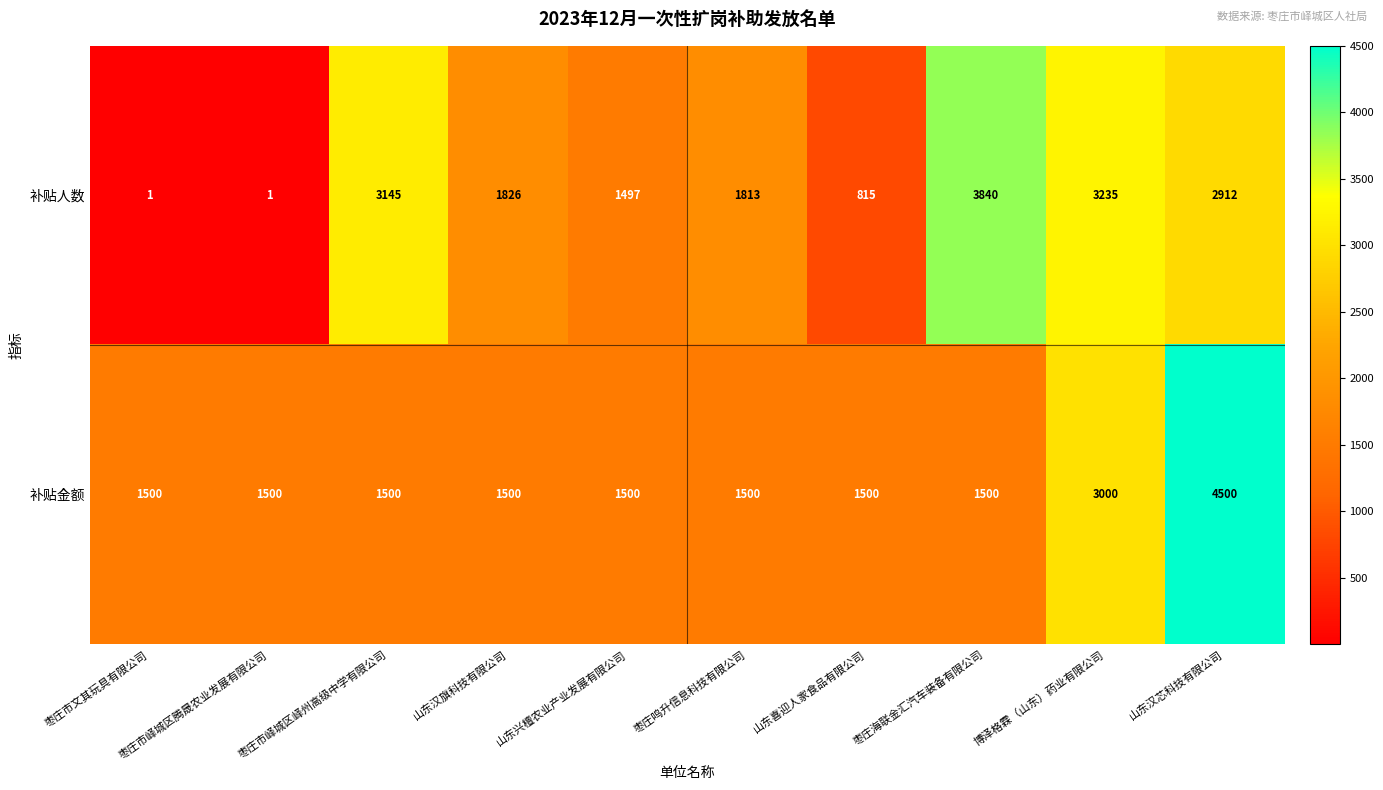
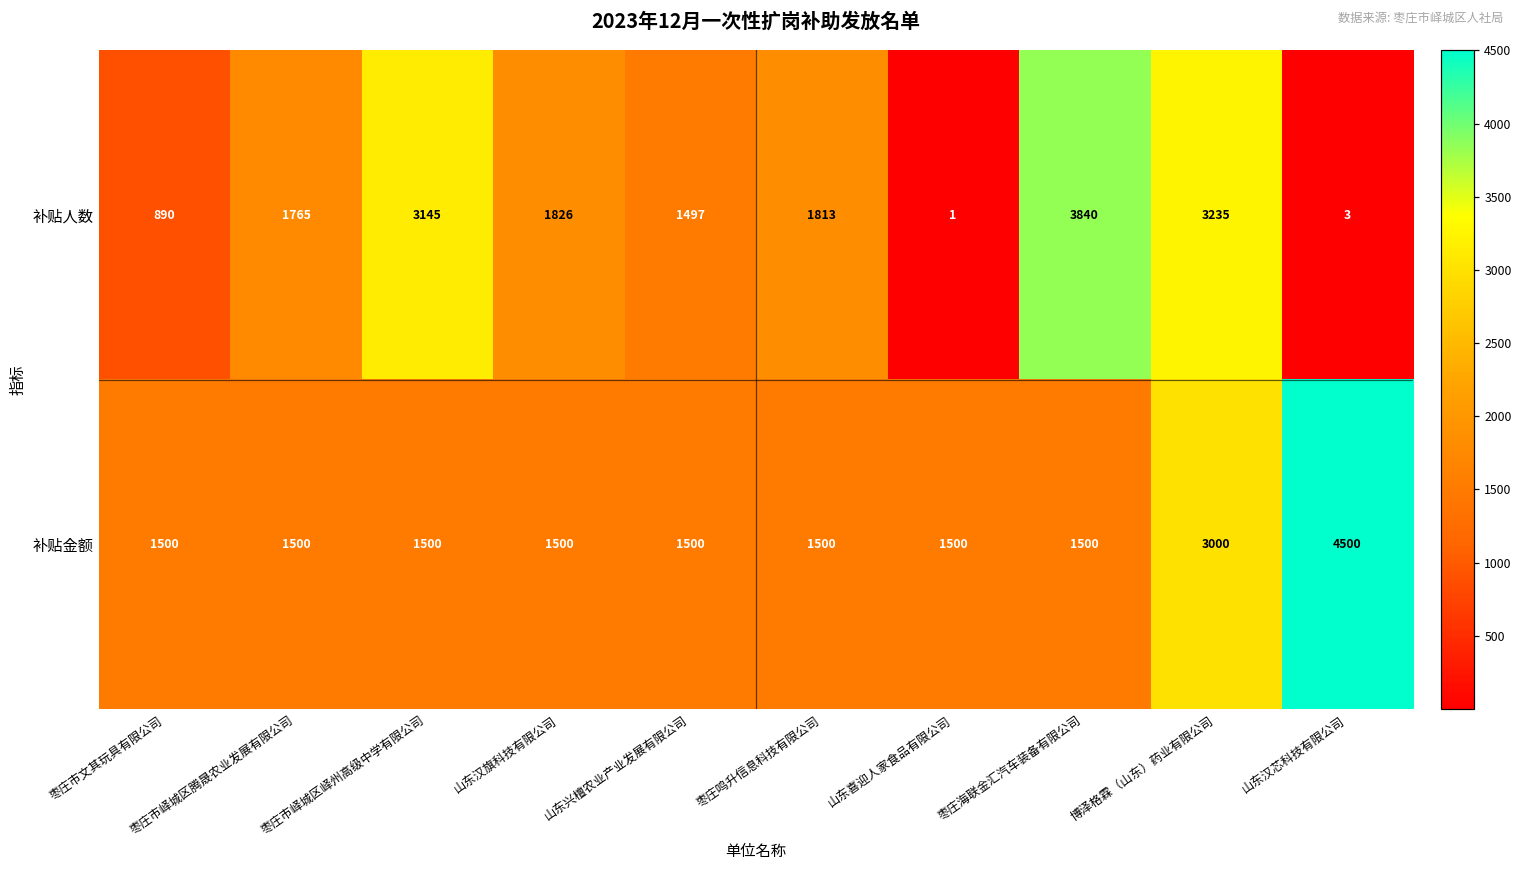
补贴人数, 枣庄市文其玩具有限公司: 1 -> 890
补贴人数, 枣庄市峄城区腾晟农业发展有限公司: 1 -> 1765
补贴人数, 山东喜迎人家食品有限公司: 815 -> 1
补贴人数, 山东汉芯科技有限公司: 2912 -> 3
